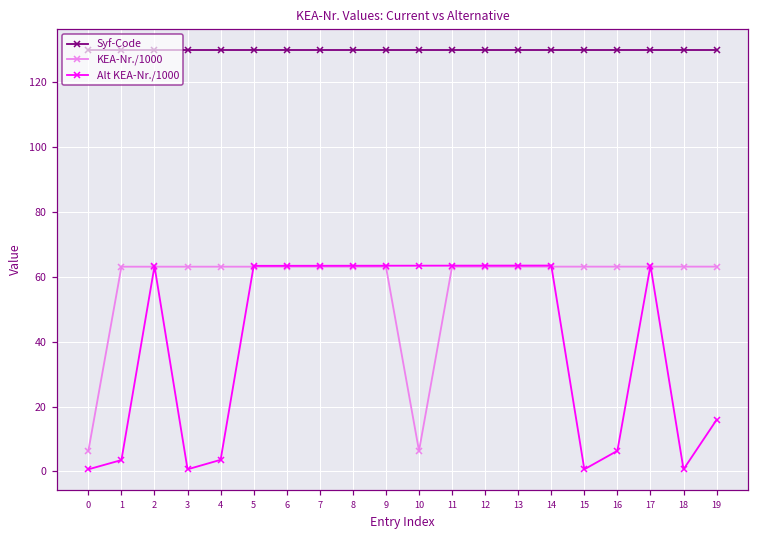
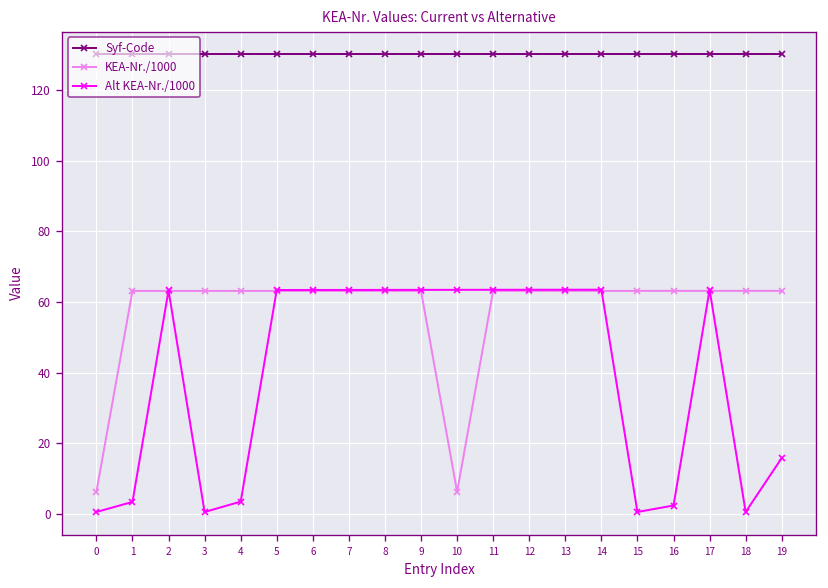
Alt KEA-Nr./1000, 16: 6 -> 2
